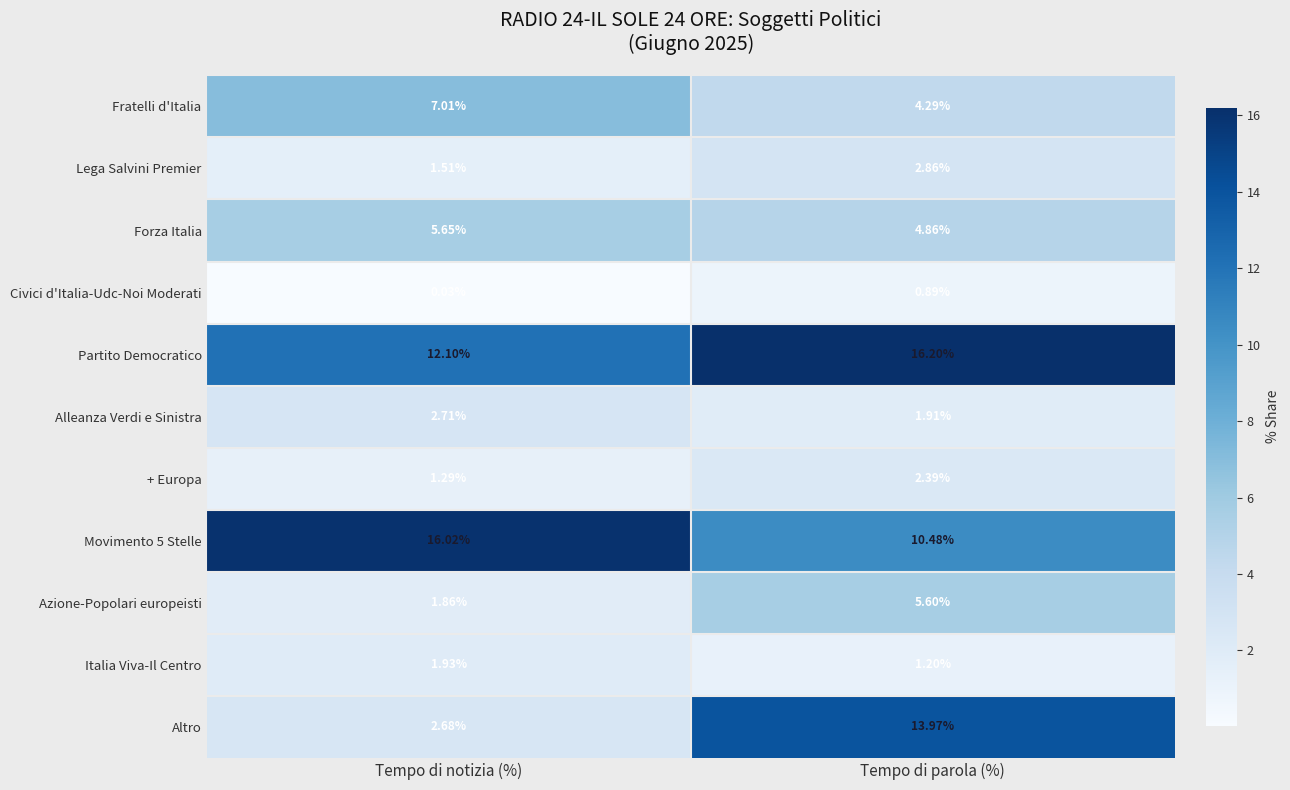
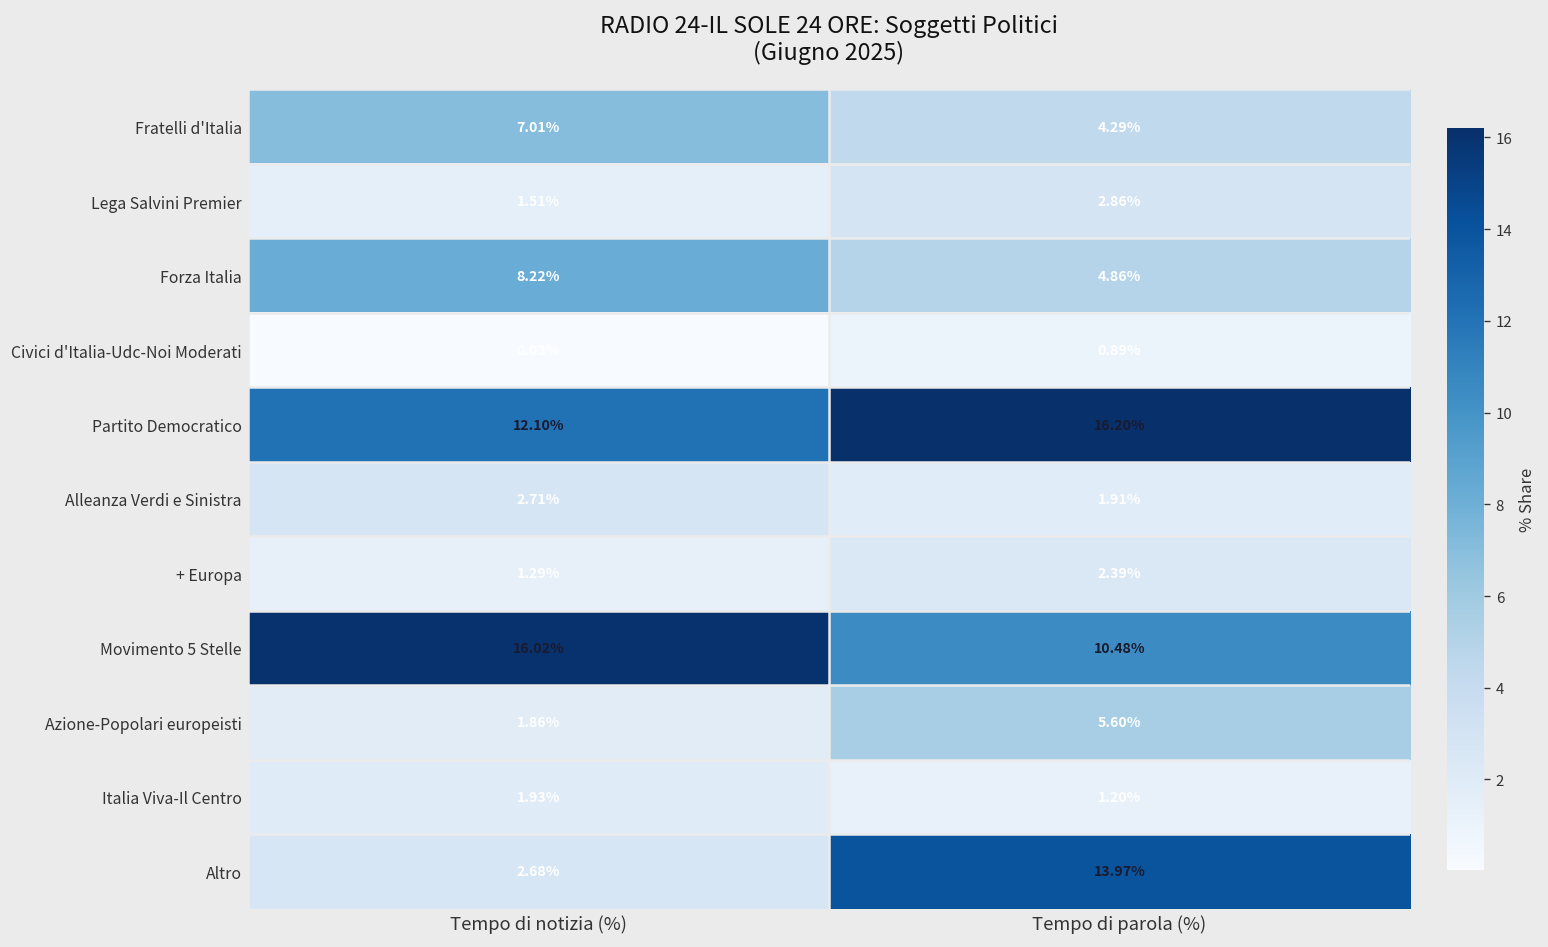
Forza Italia, Tempo di notizia (%): 5.65% -> 8.22%
